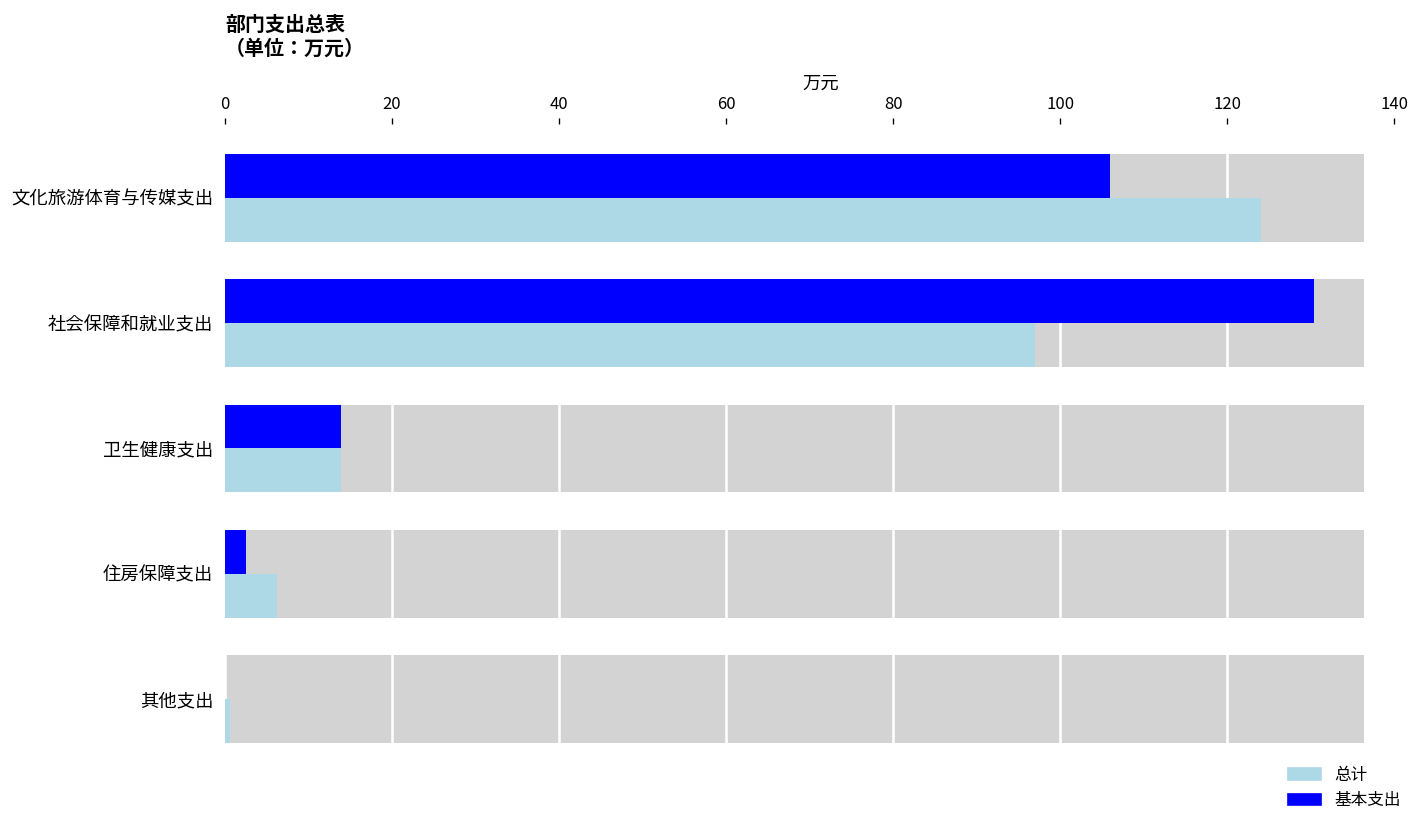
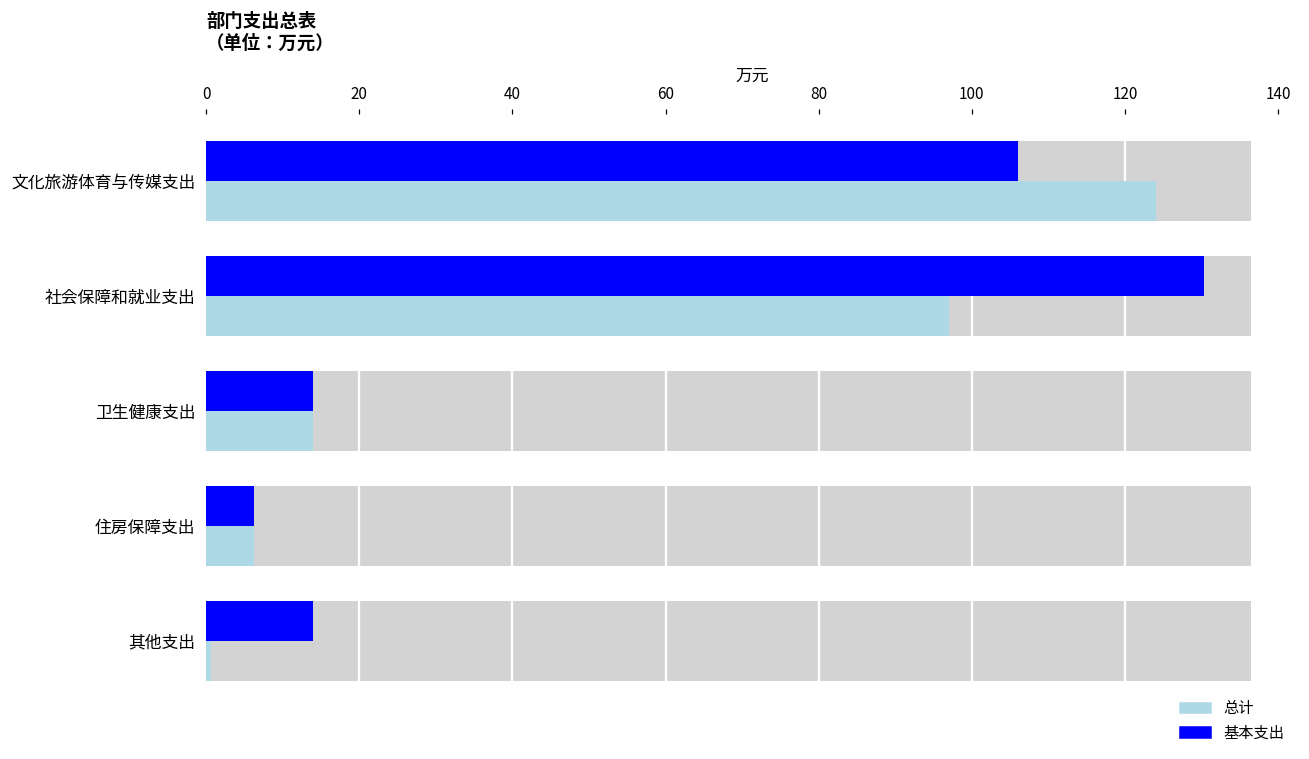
基本支出, 住房保障支出: 3 -> 6
基本支出, 其他支出: 0 -> 14
